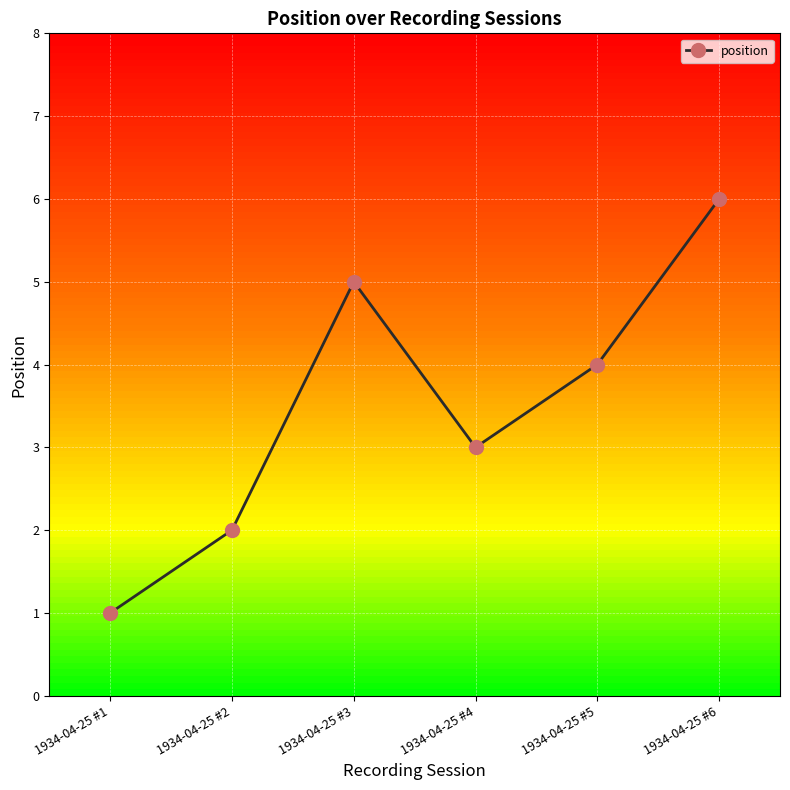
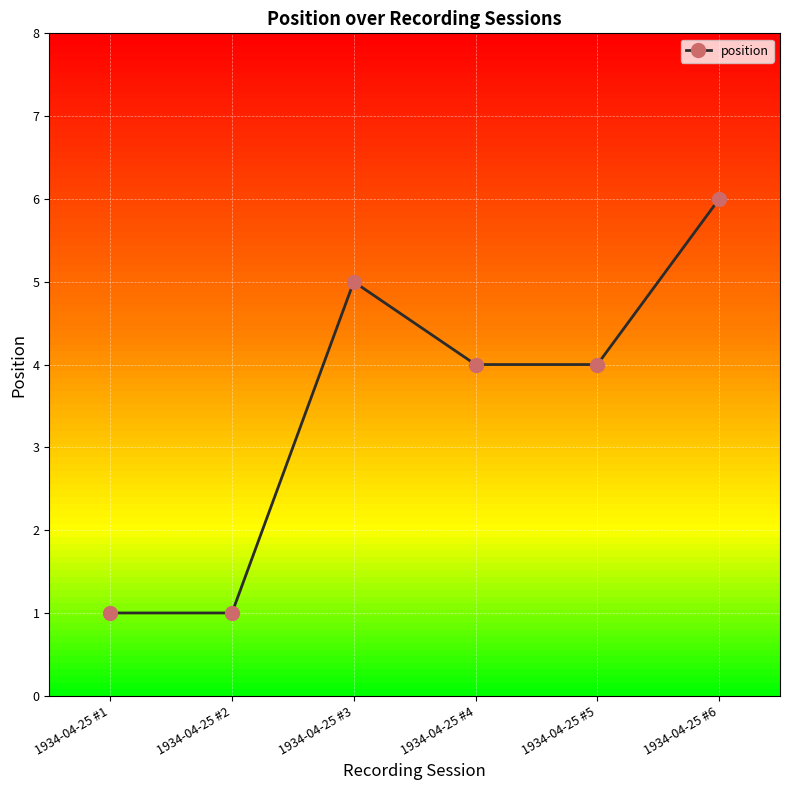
1934-04-25 #2: 2 -> 1
1934-04-25 #4: 3 -> 4
